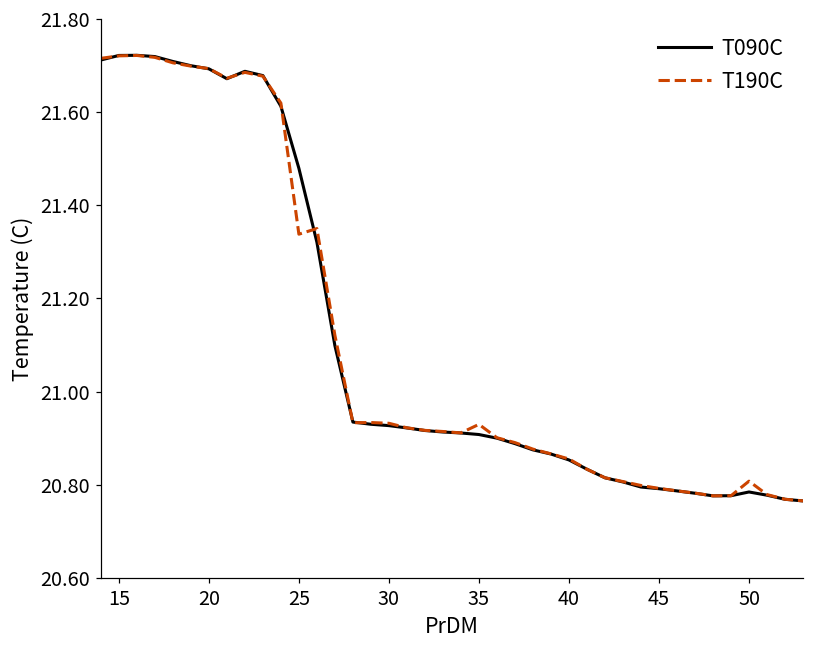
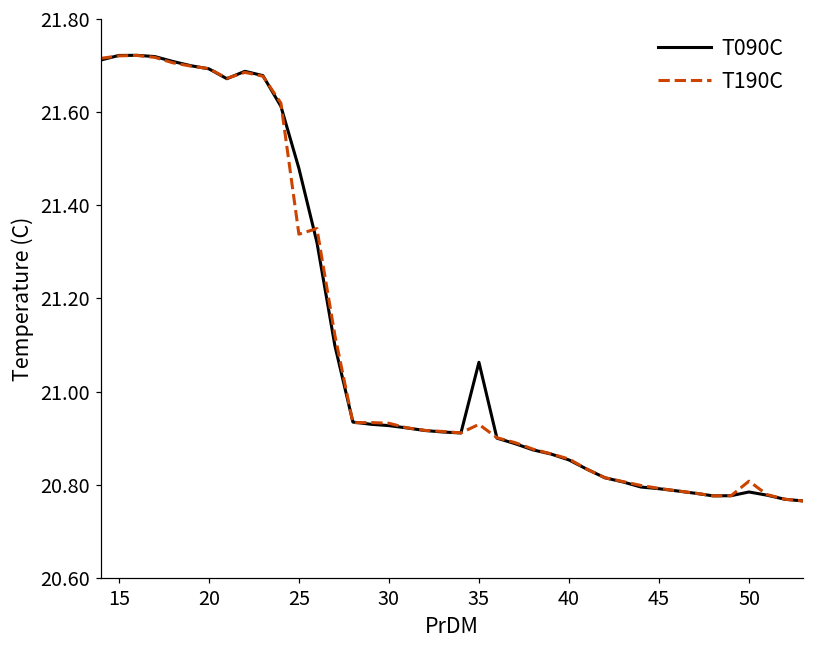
T090C, 35: 20.91 -> 21.06
